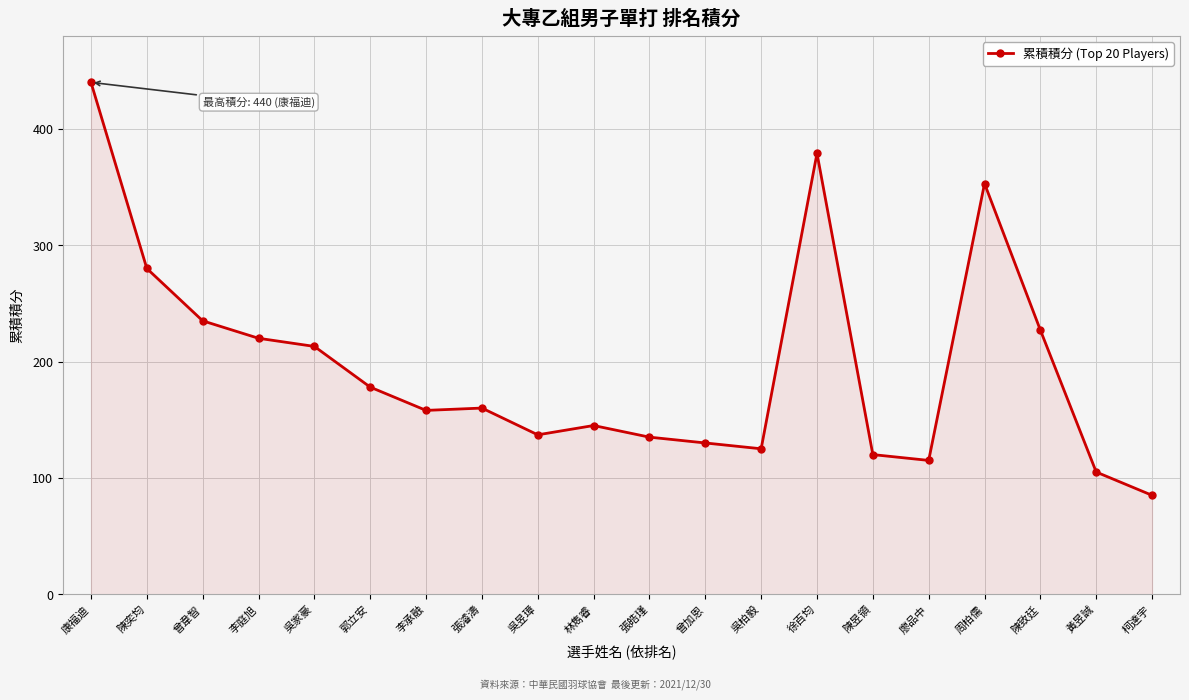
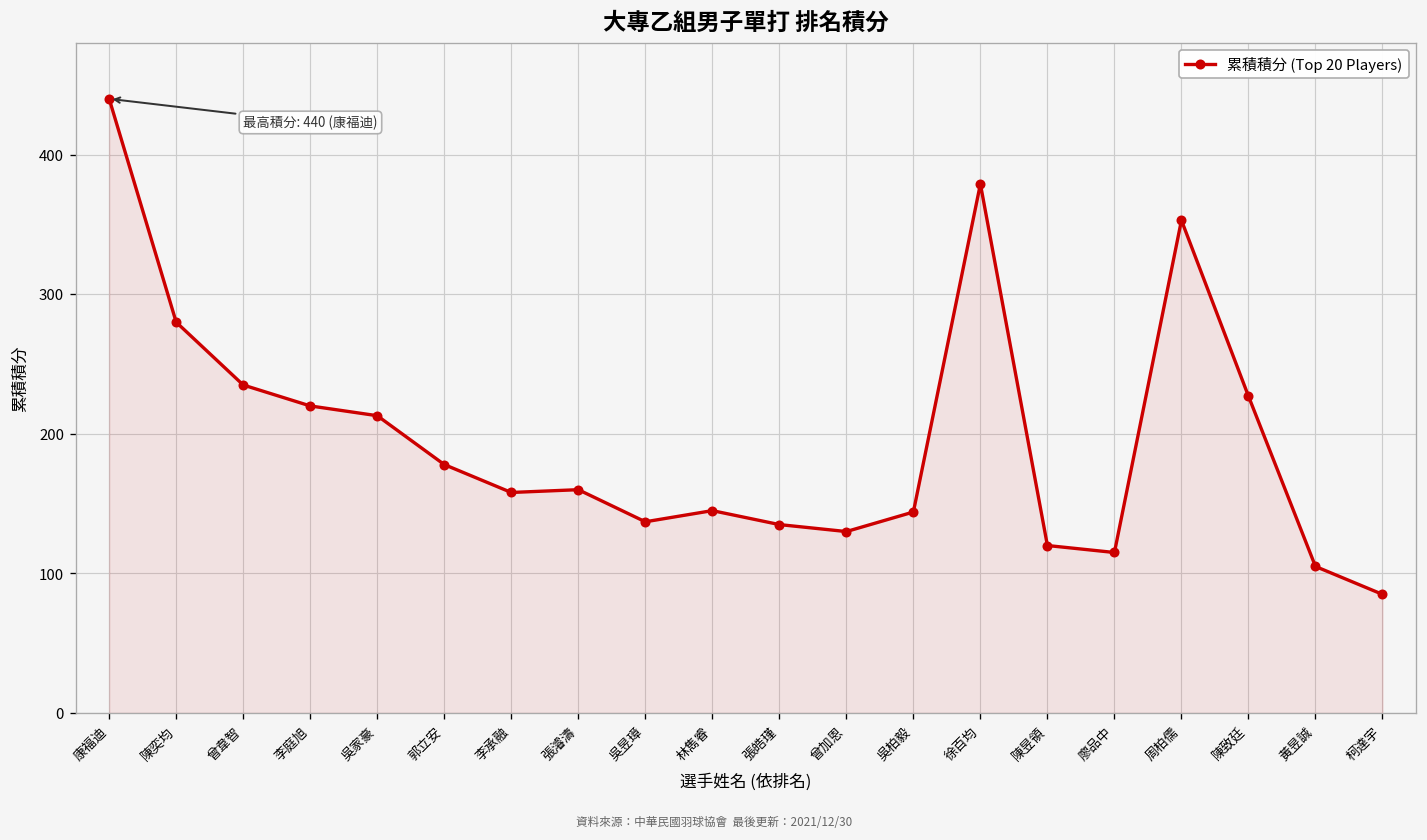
吳柏毅: 125 -> 144
